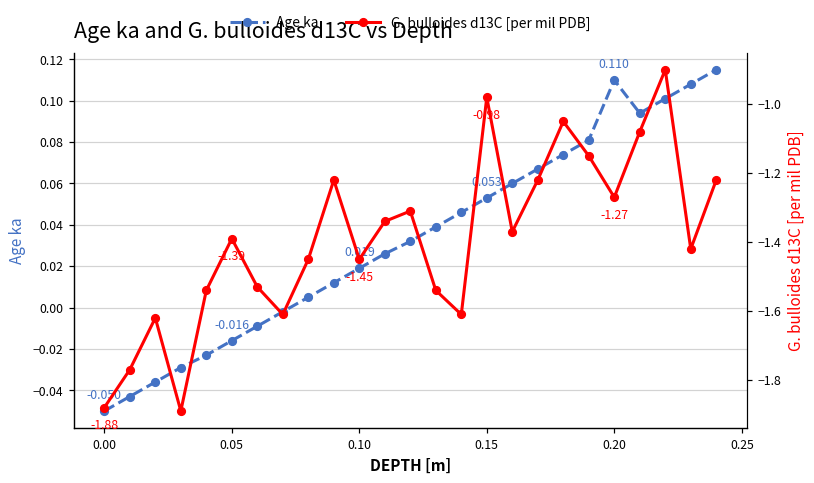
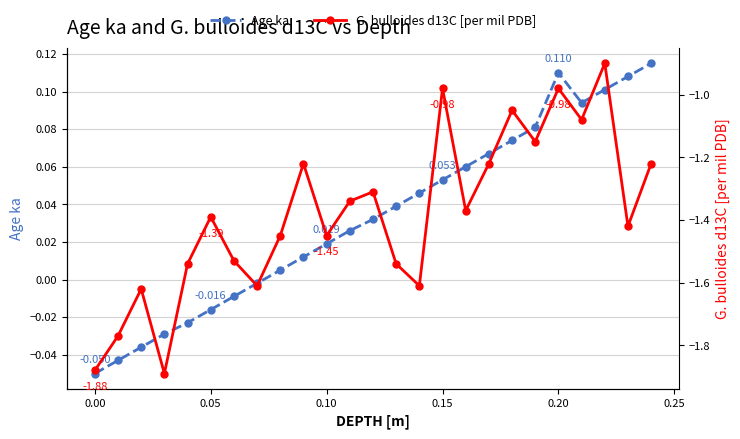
G. bulloides d13C [per mil PDB], 0.20: -1.27 -> -0.98
